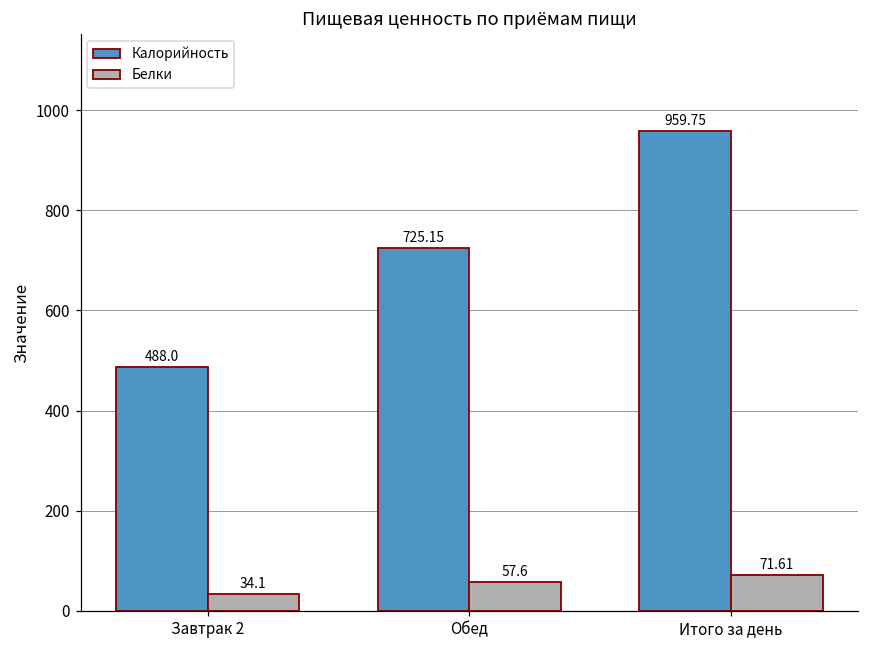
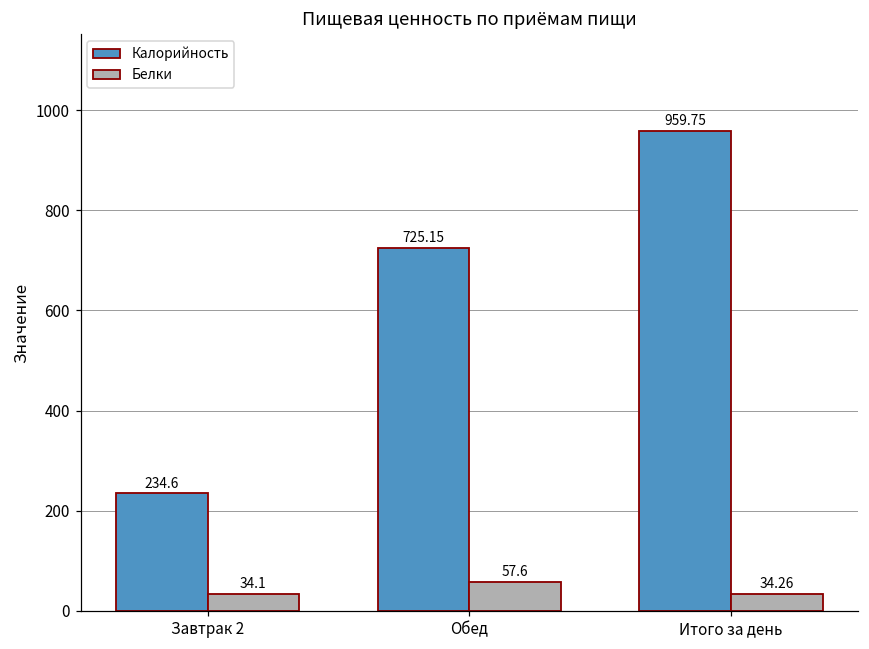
Калорийность, Завтрак 2: 488.0 -> 234.6
Белки, Итого за день: 71.61 -> 34.26
